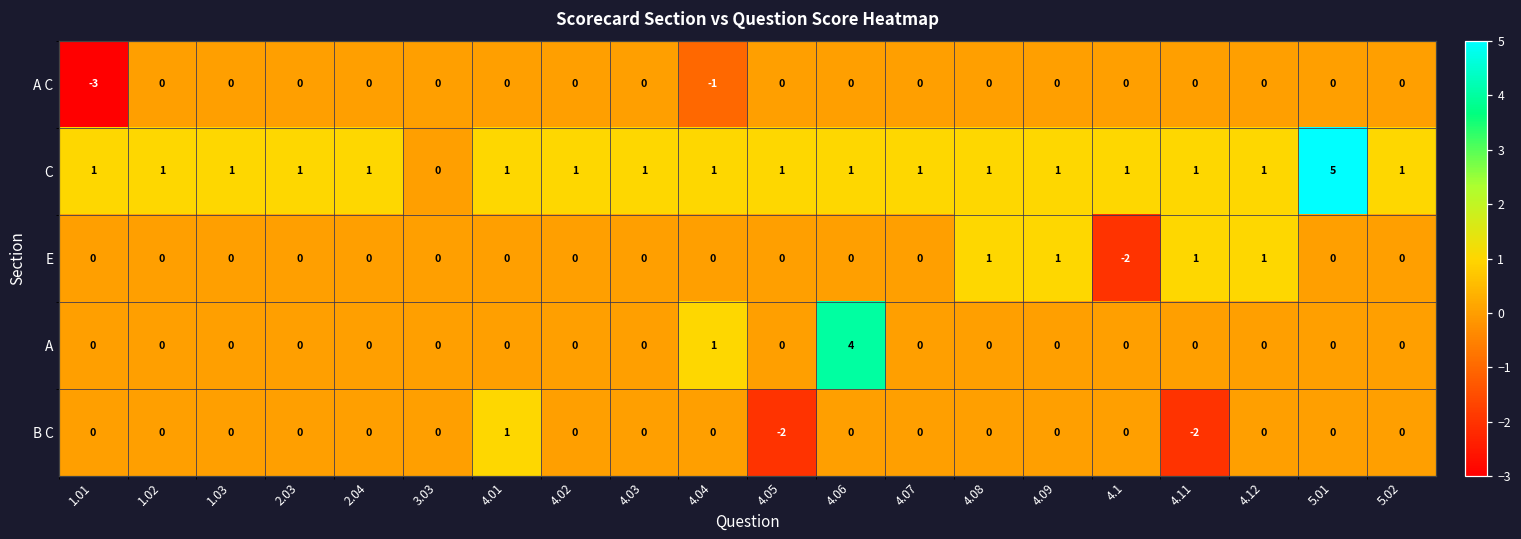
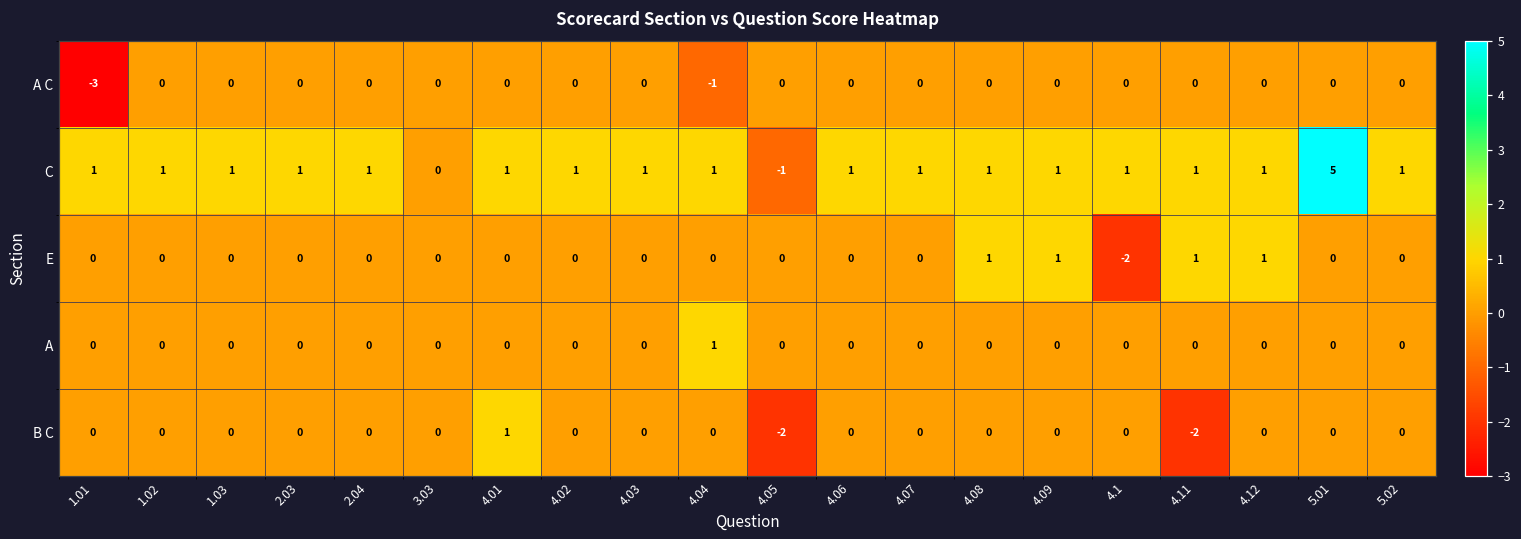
C, 4.05: 1 -> -1
A, 4.06: 4 -> 0
